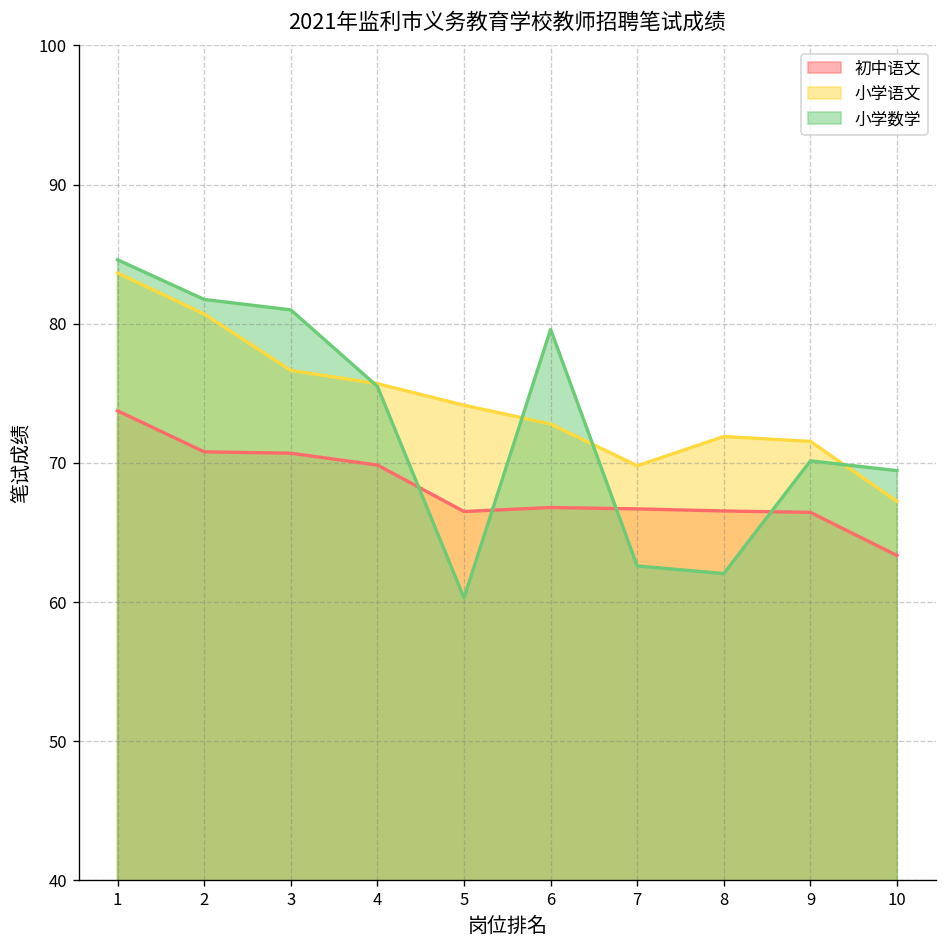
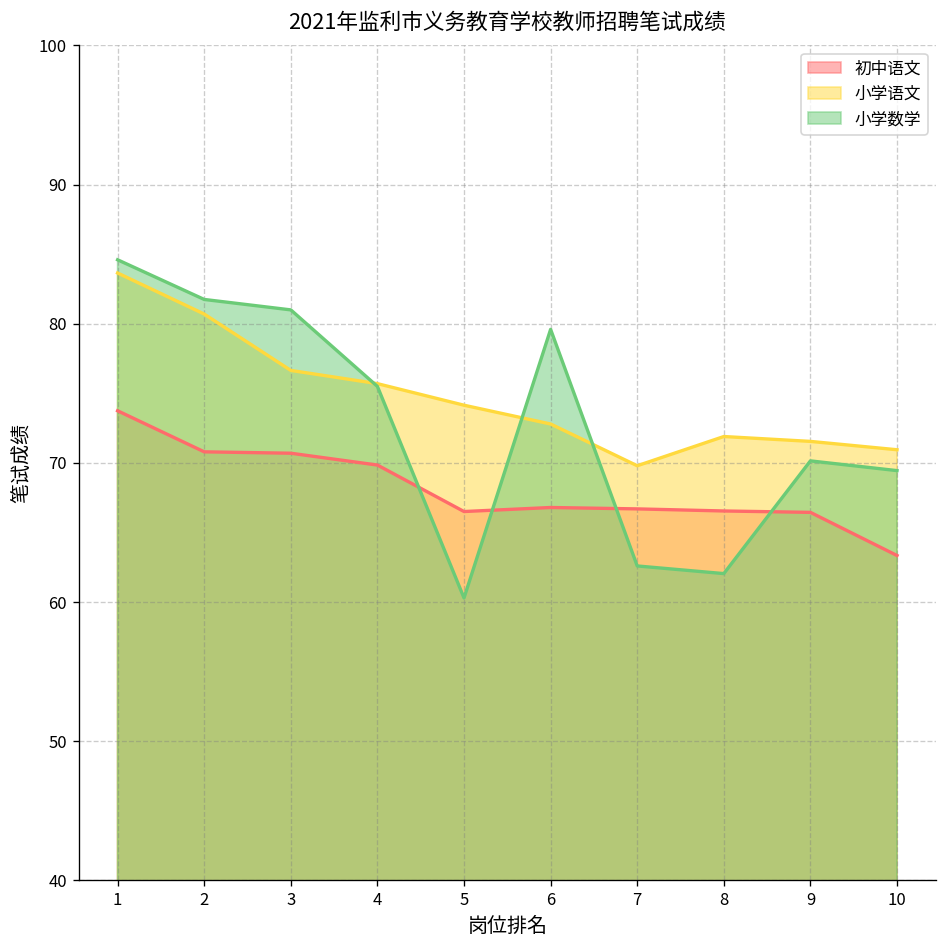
小学语文, 10: 67.2 -> 71.0
